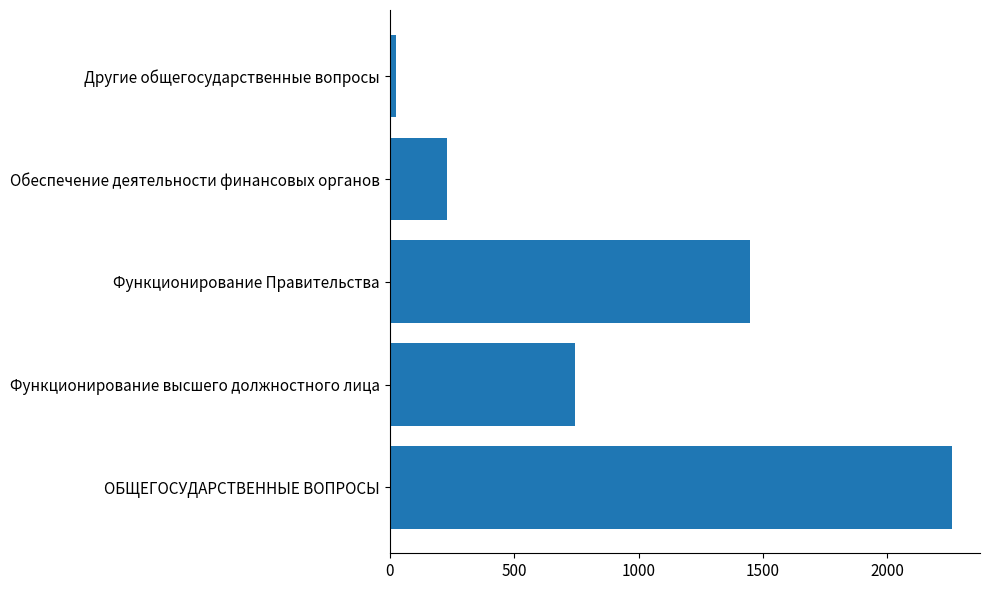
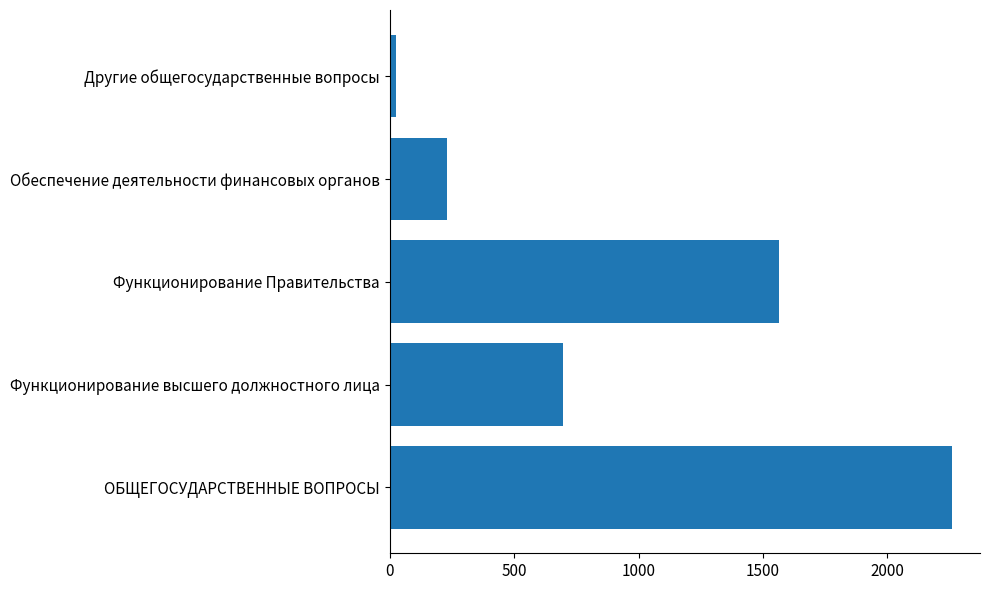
Функционирование Правительства: 1450 -> 1570
Функционирование высшего должностного лица: 750 -> 700
